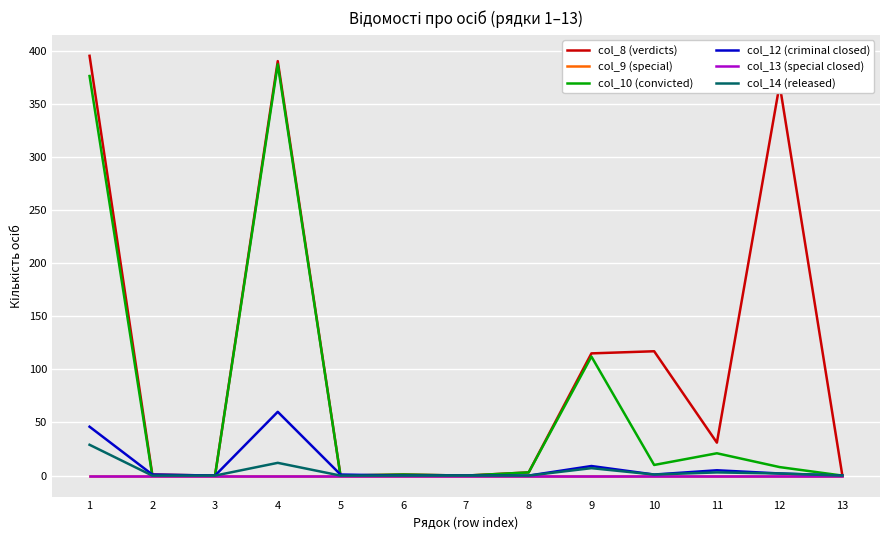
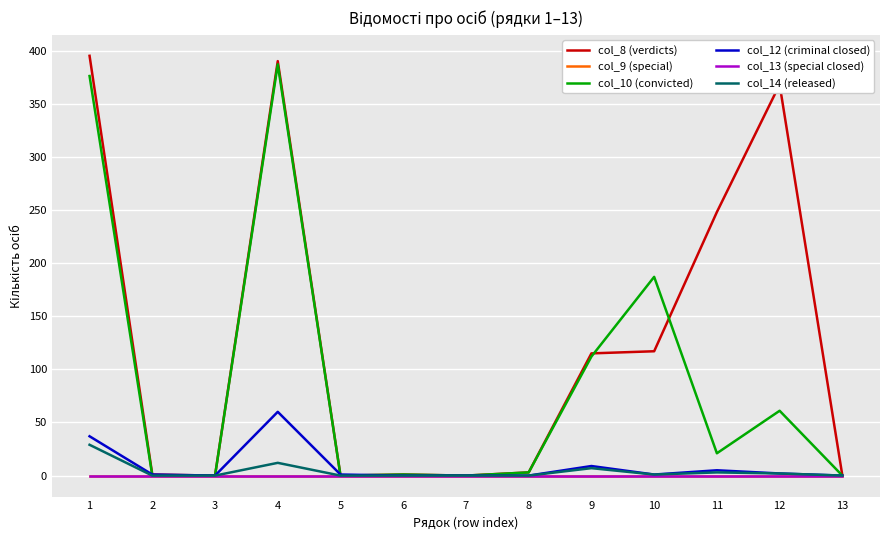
col_12 (criminal closed), 1: 46 -> 37
col_10 (convicted), 10: 10 -> 187
col_8 (verdicts), 11: 31 -> 248
col_10 (convicted), 12: 8 -> 61
